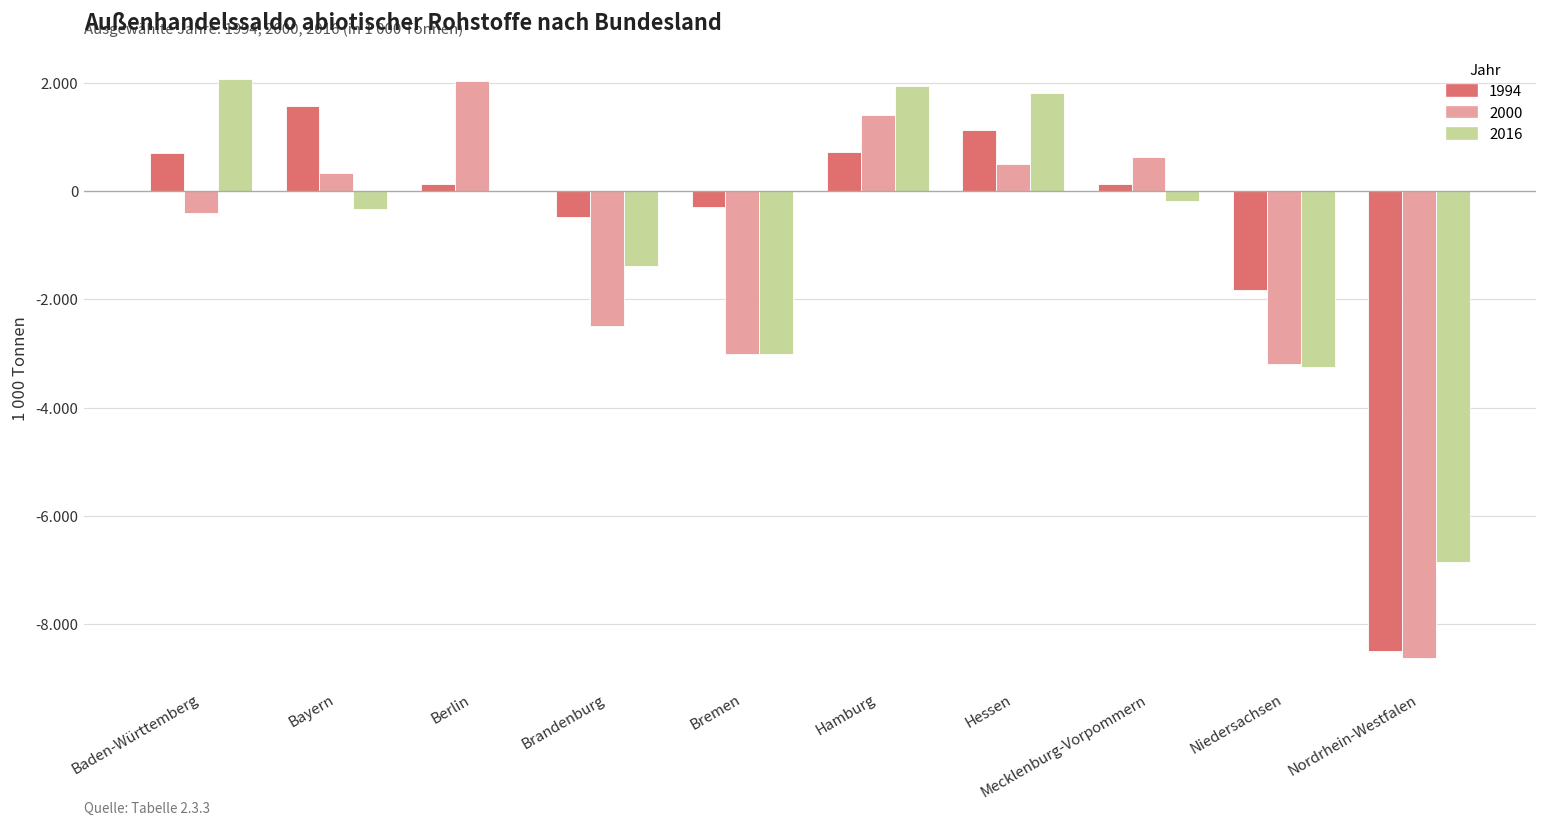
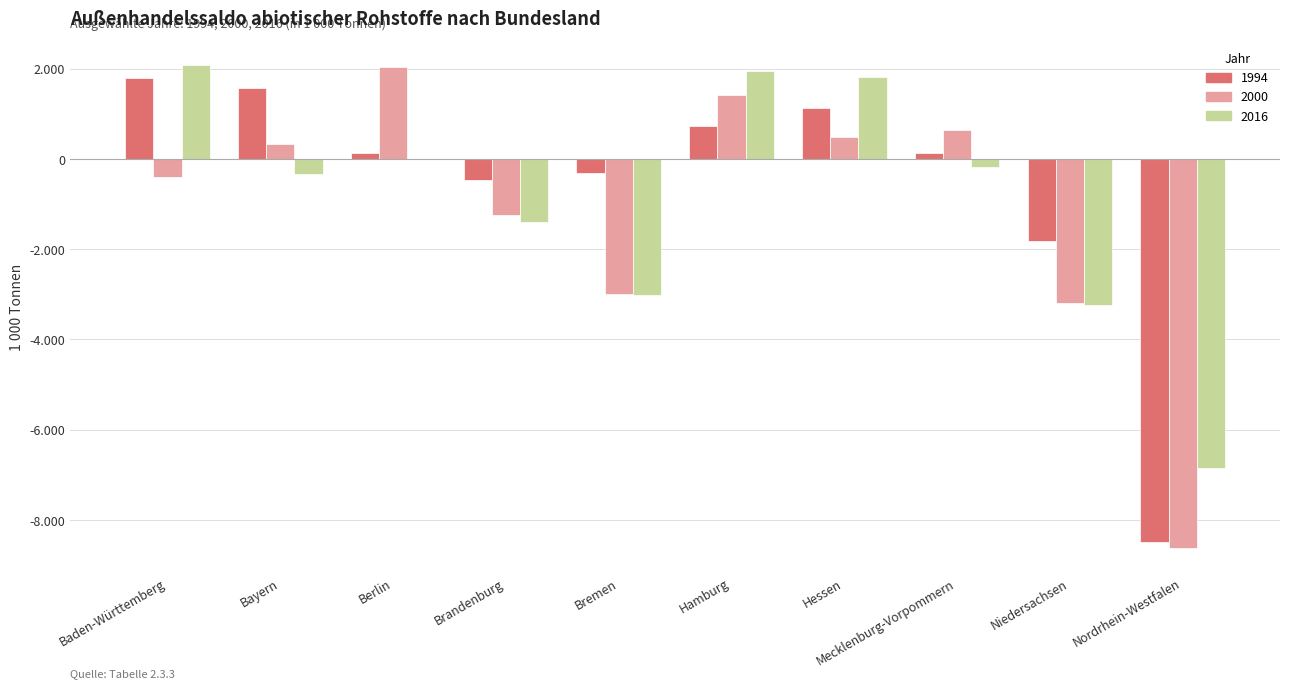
1994, Baden-Württemberg: 0.7 -> 1.8
2000, Brandenburg: -2.5 -> -1.2
